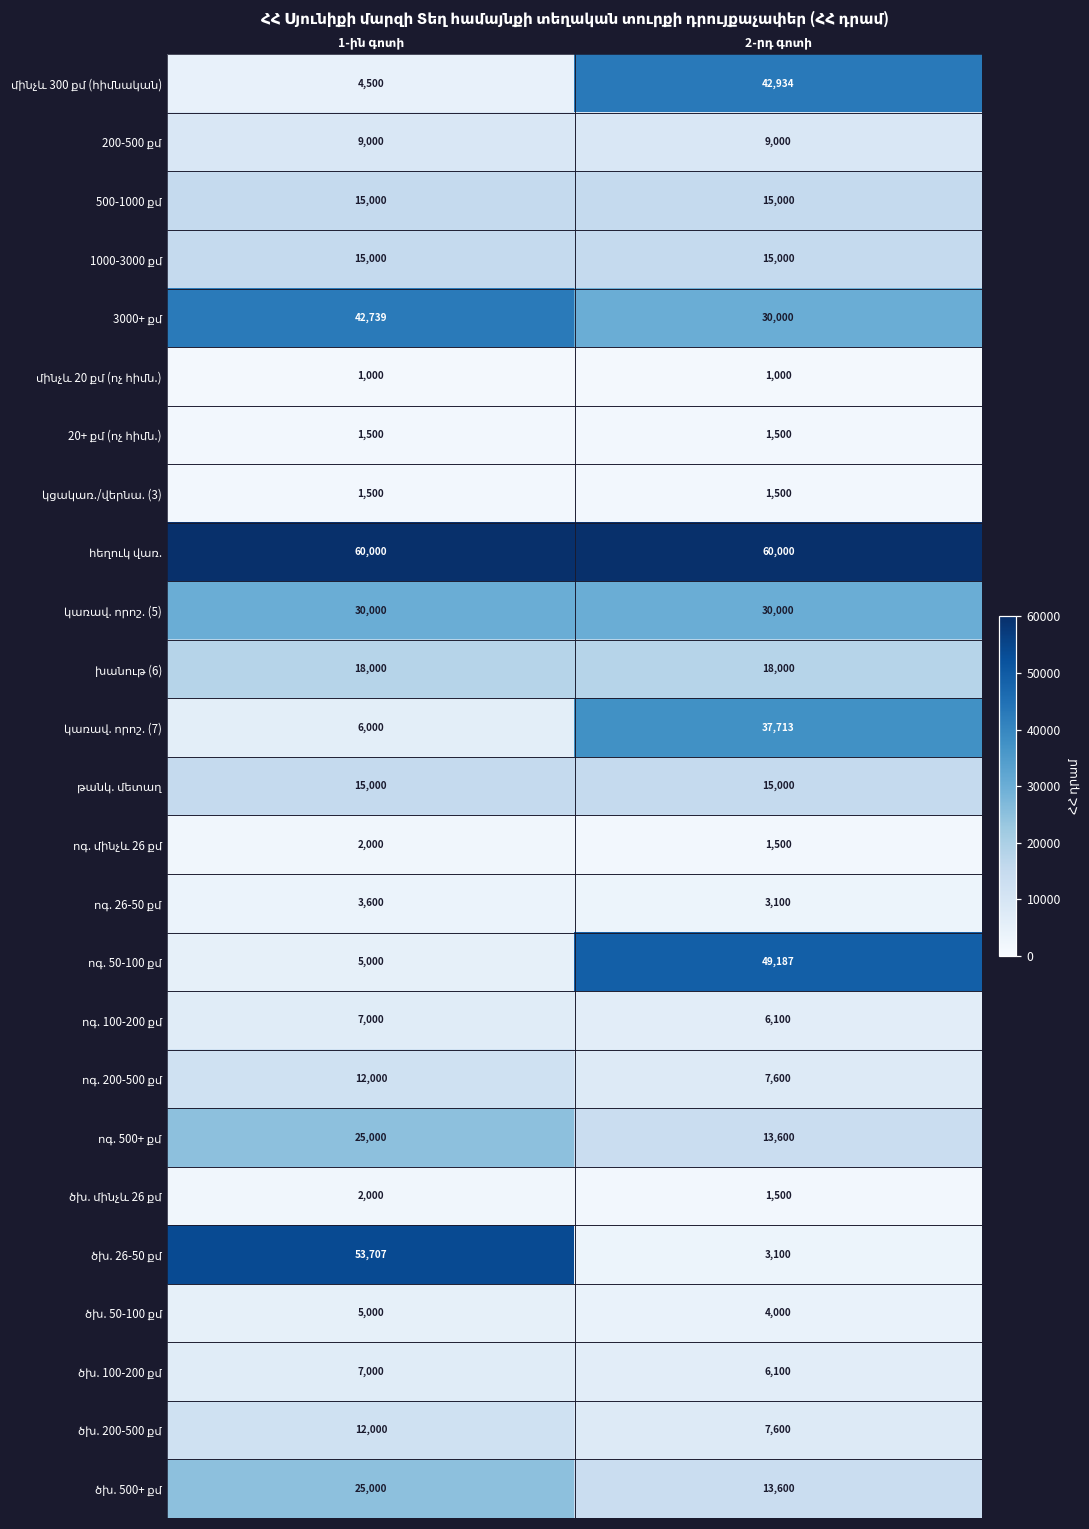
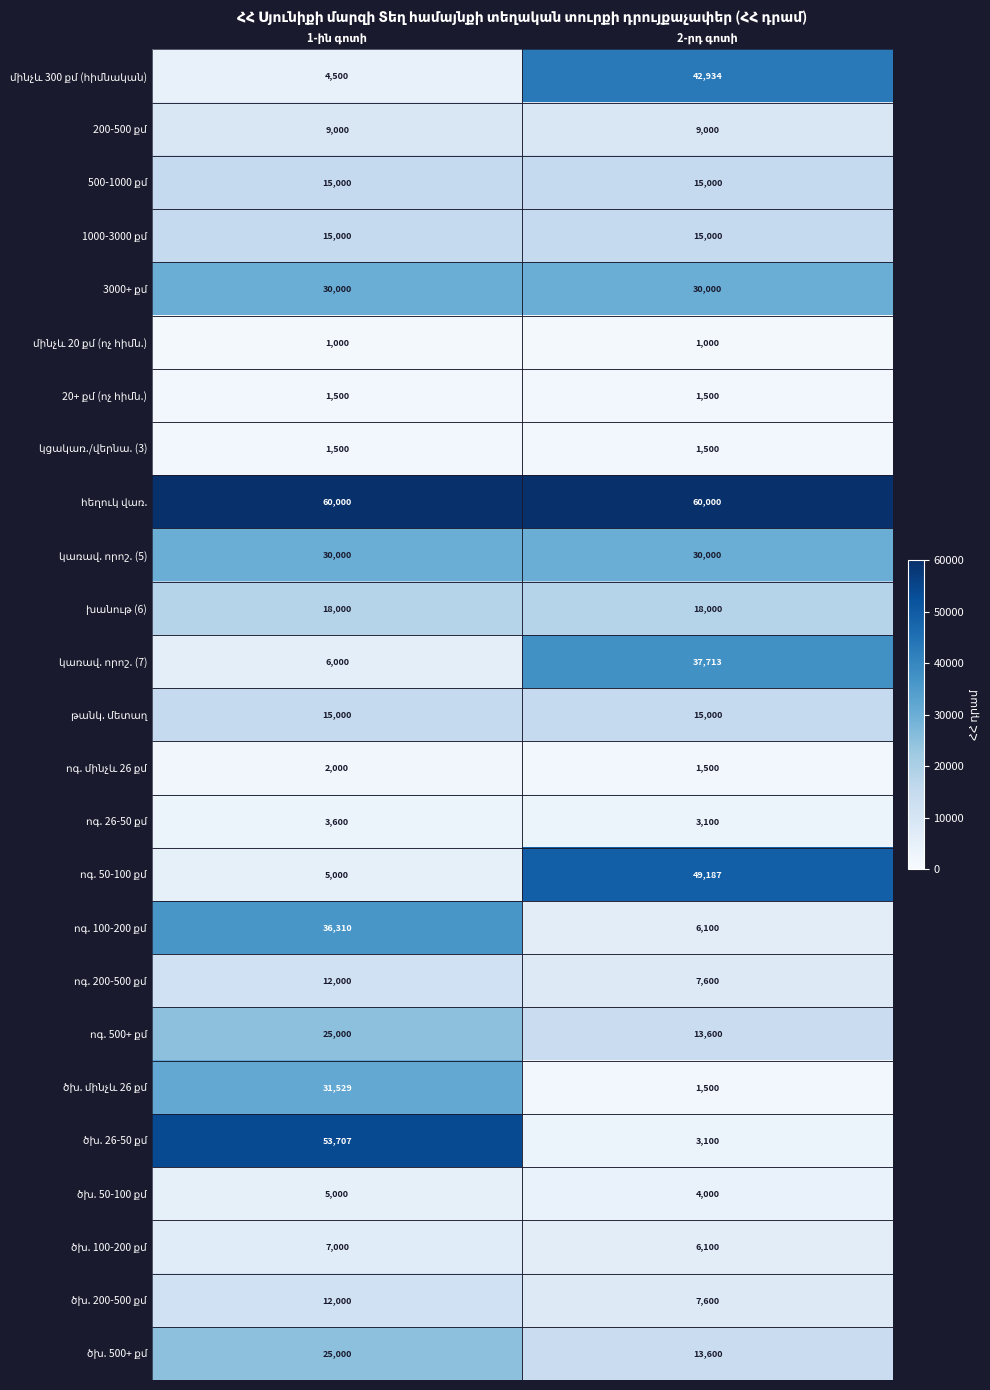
3000+ քմ, 1-ին գոտի: 42,739 -> 30,000
ոգ. 100-200 քմ, 1-ին գոտի: 7,000 -> 36,310
ծխ. մինչև 26 քմ, 1-ին գոտի: 2,000 -> 31,529
